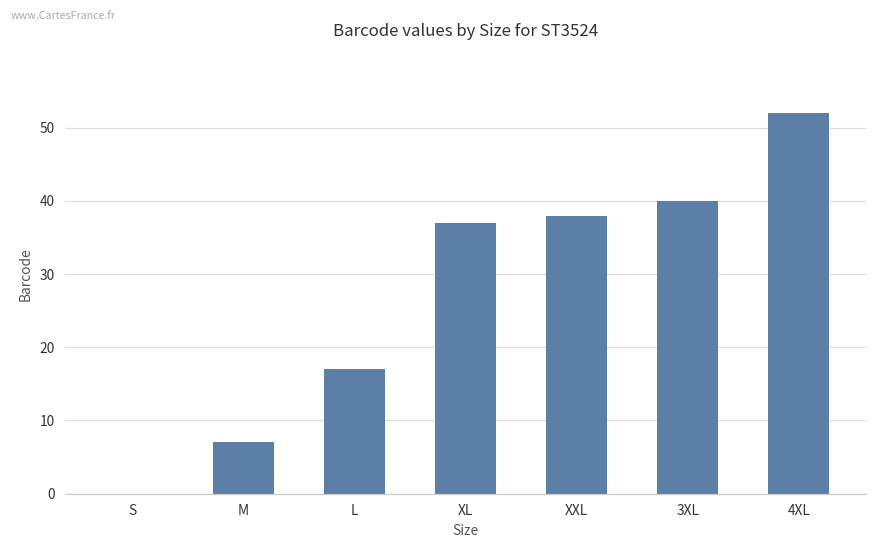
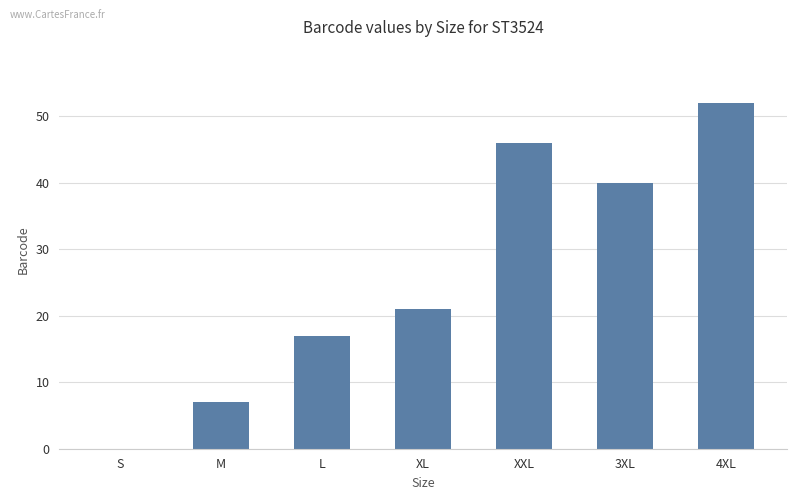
XL: 37 -> 21
XXL: 38 -> 46
